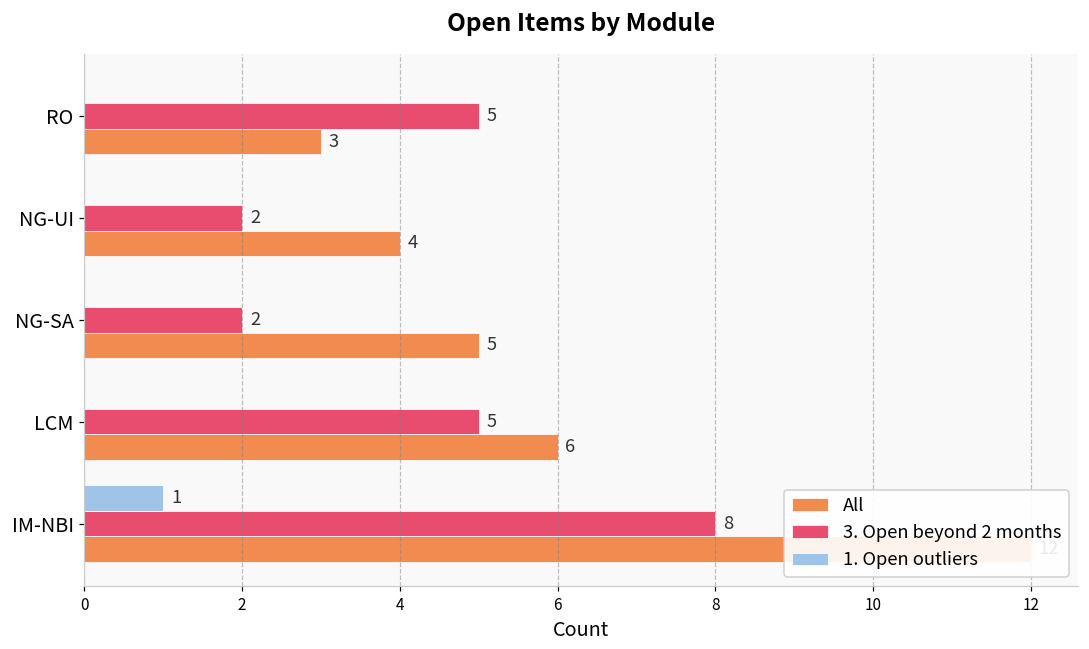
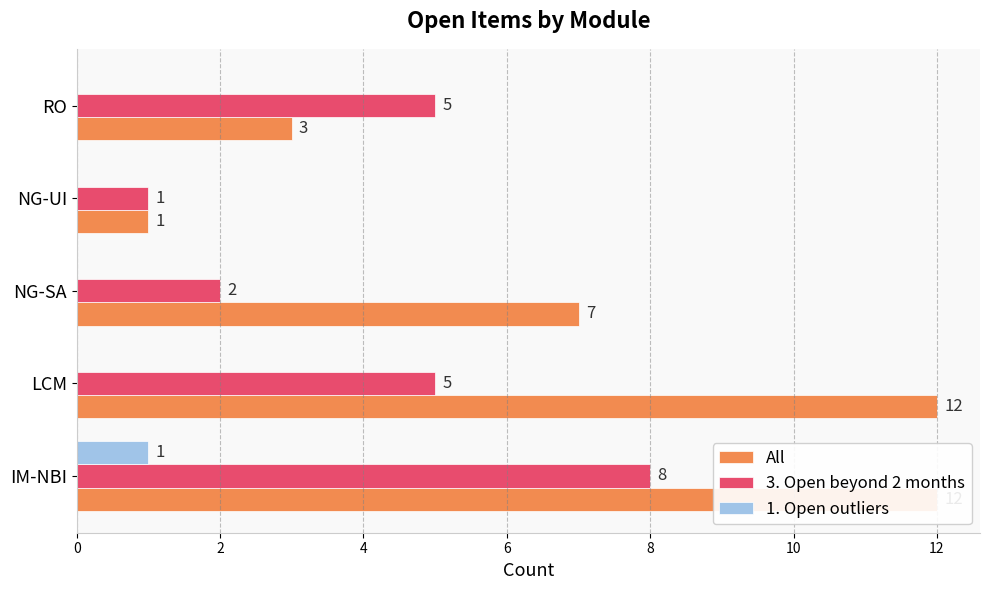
3. Open beyond 2 months, NG-UI: 2 -> 1
All, NG-UI: 4 -> 1
All, NG-SA: 5 -> 7
All, LCM: 6 -> 12
